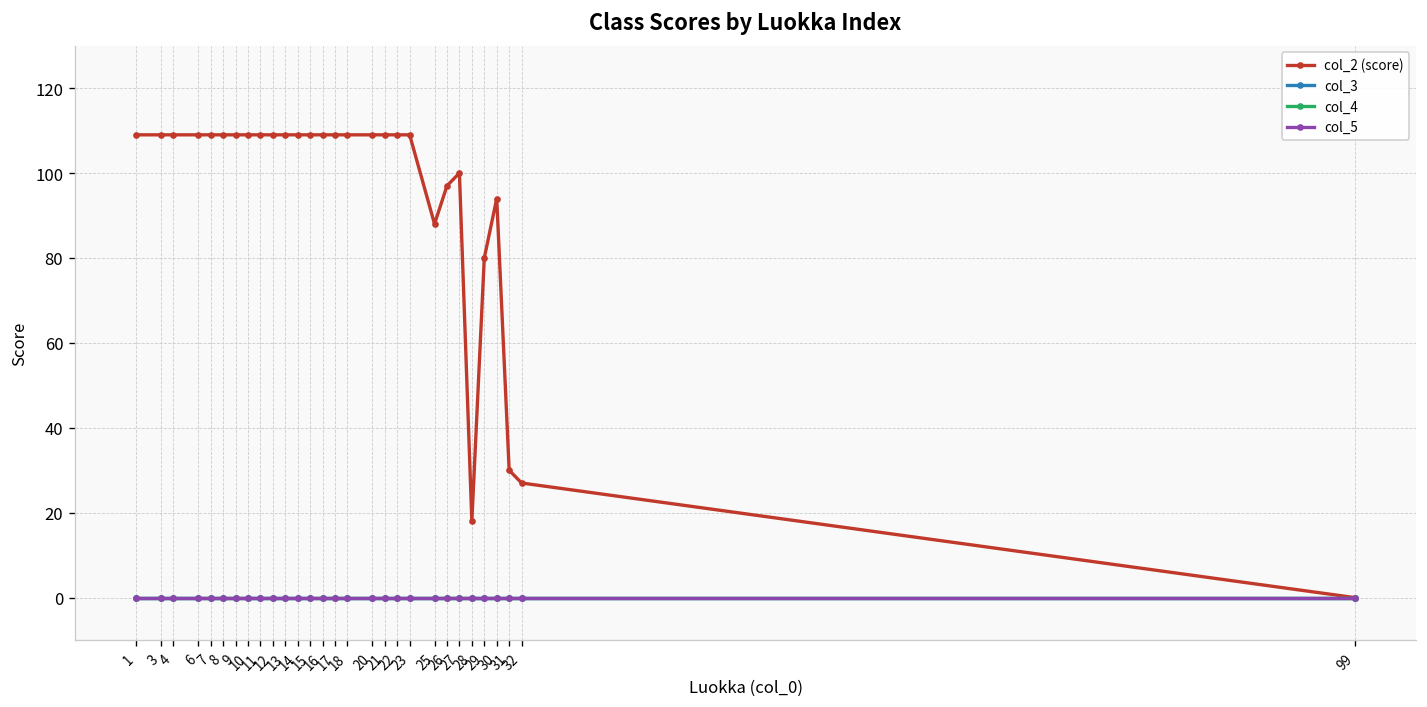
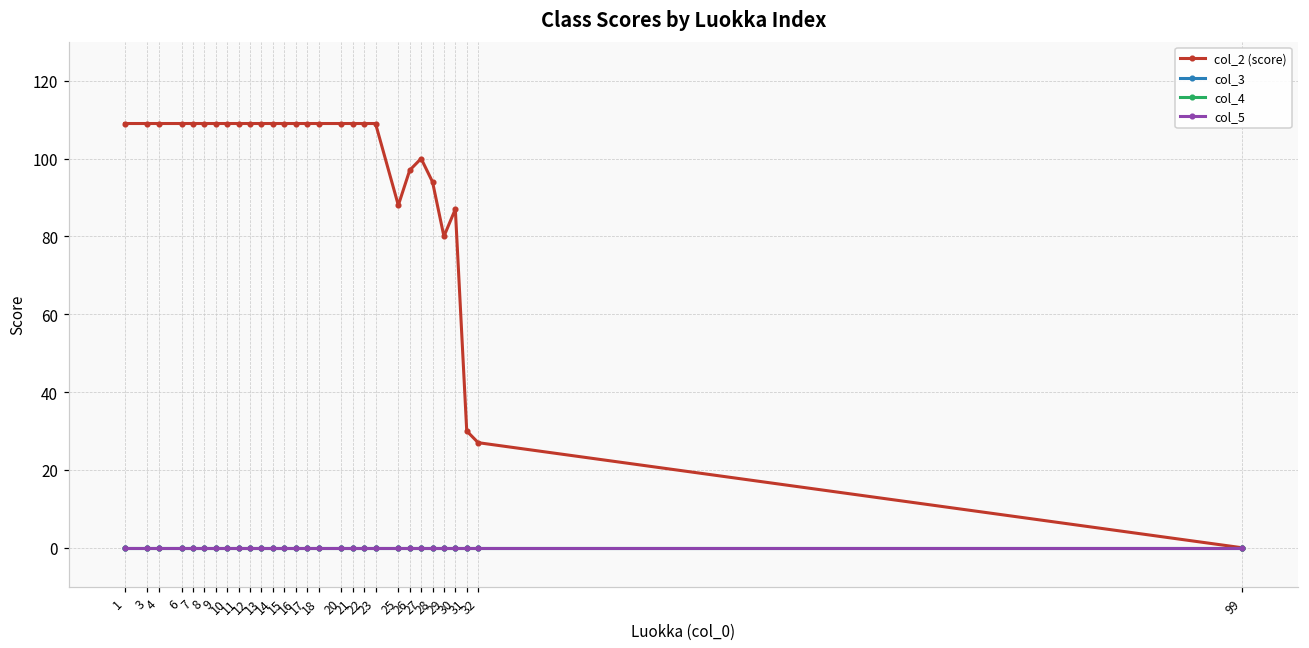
col_2 (score), 28: 18 -> 94
col_2 (score), 30: 94 -> 87
